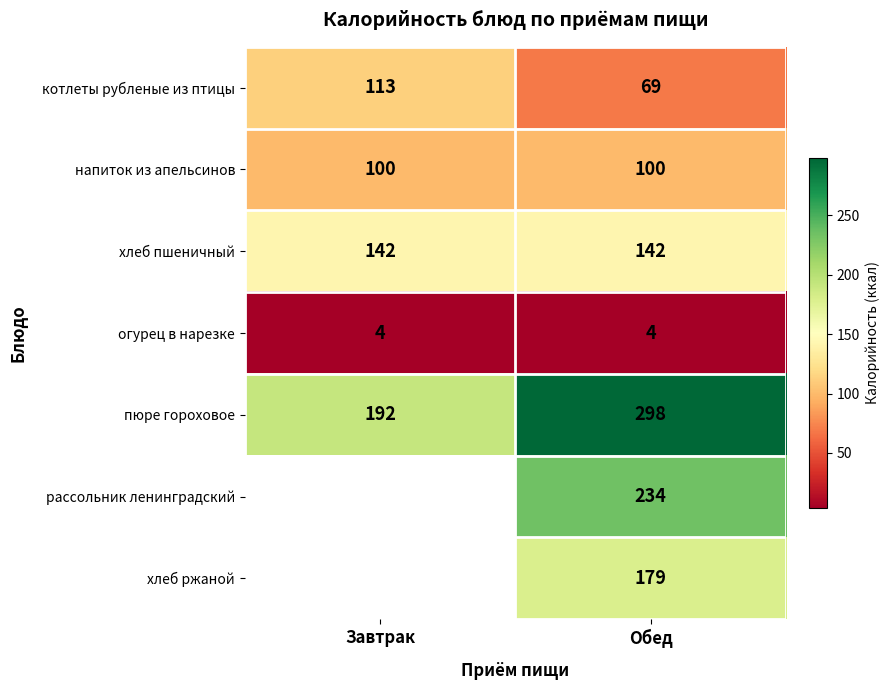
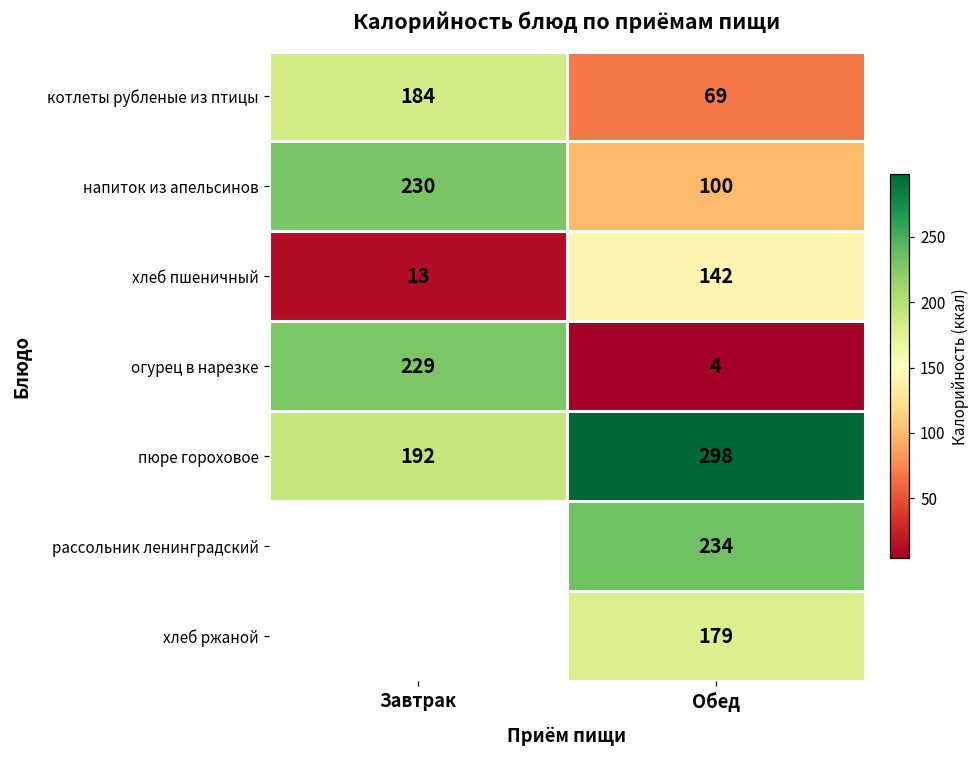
котлеты рубленые из птицы, Завтрак: 113 -> 184
напиток из апельсинов, Завтрак: 100 -> 230
хлеб пшеничный, Завтрак: 142 -> 13
огурец в нарезке, Завтрак: 4 -> 229
